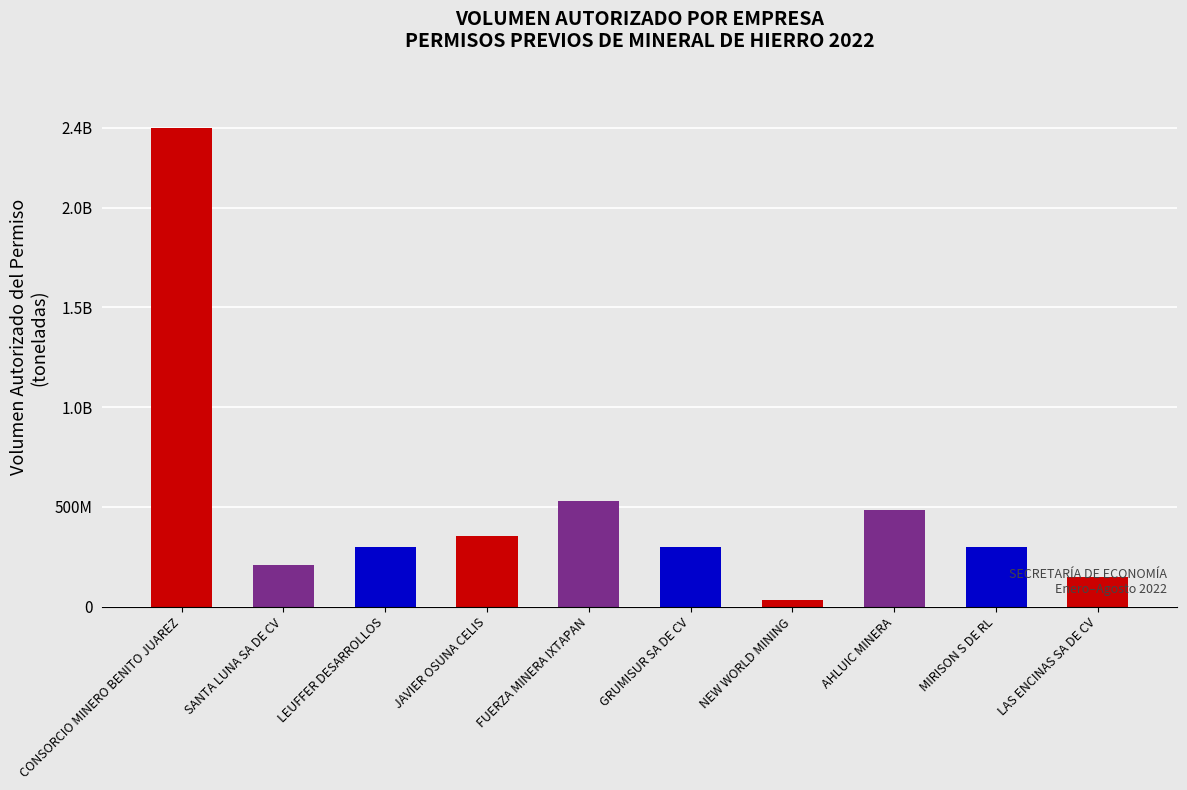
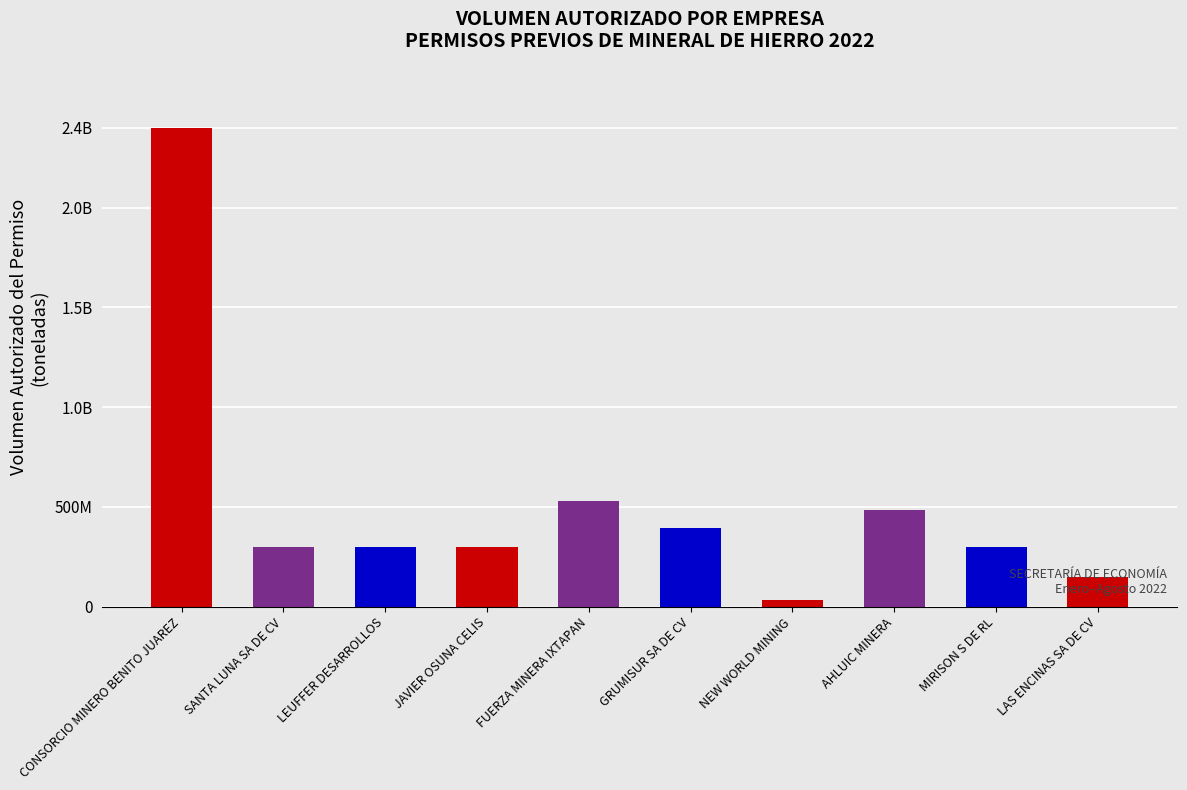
SANTA LUNA SA DE CV: 210000000 -> 300000000
JAVIER OSUNA CELIS: 350000000 -> 300000000
GRUMISUR SA DE CV: 300000000 -> 390000000
